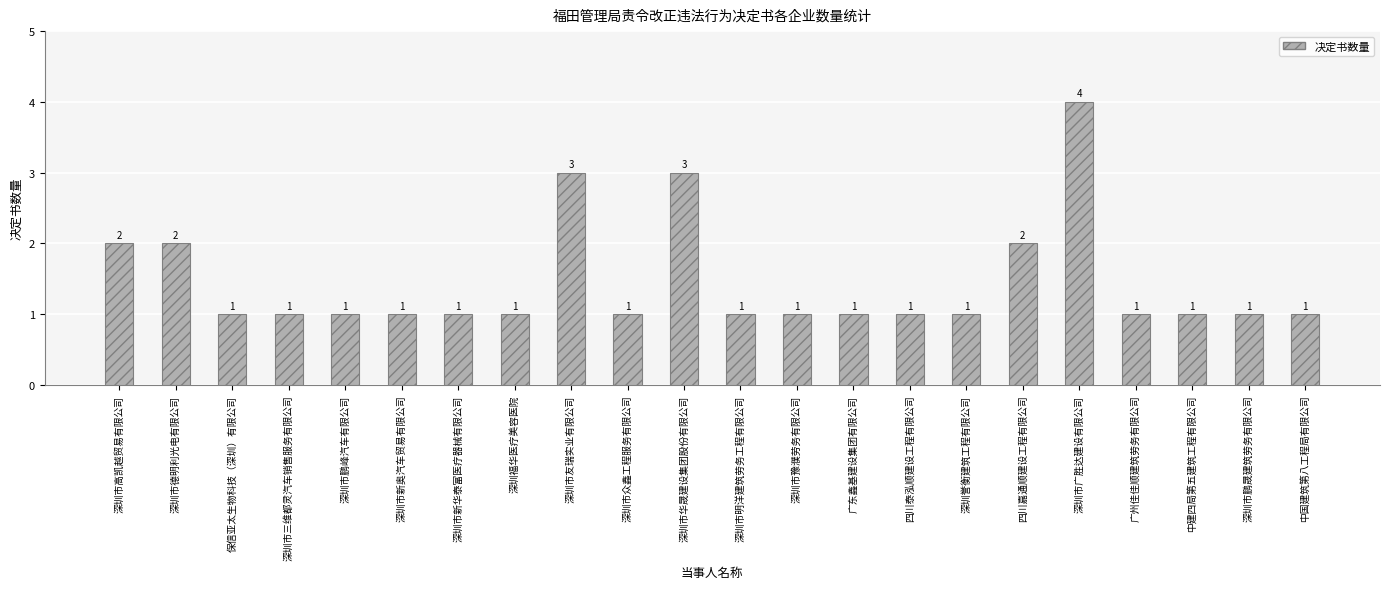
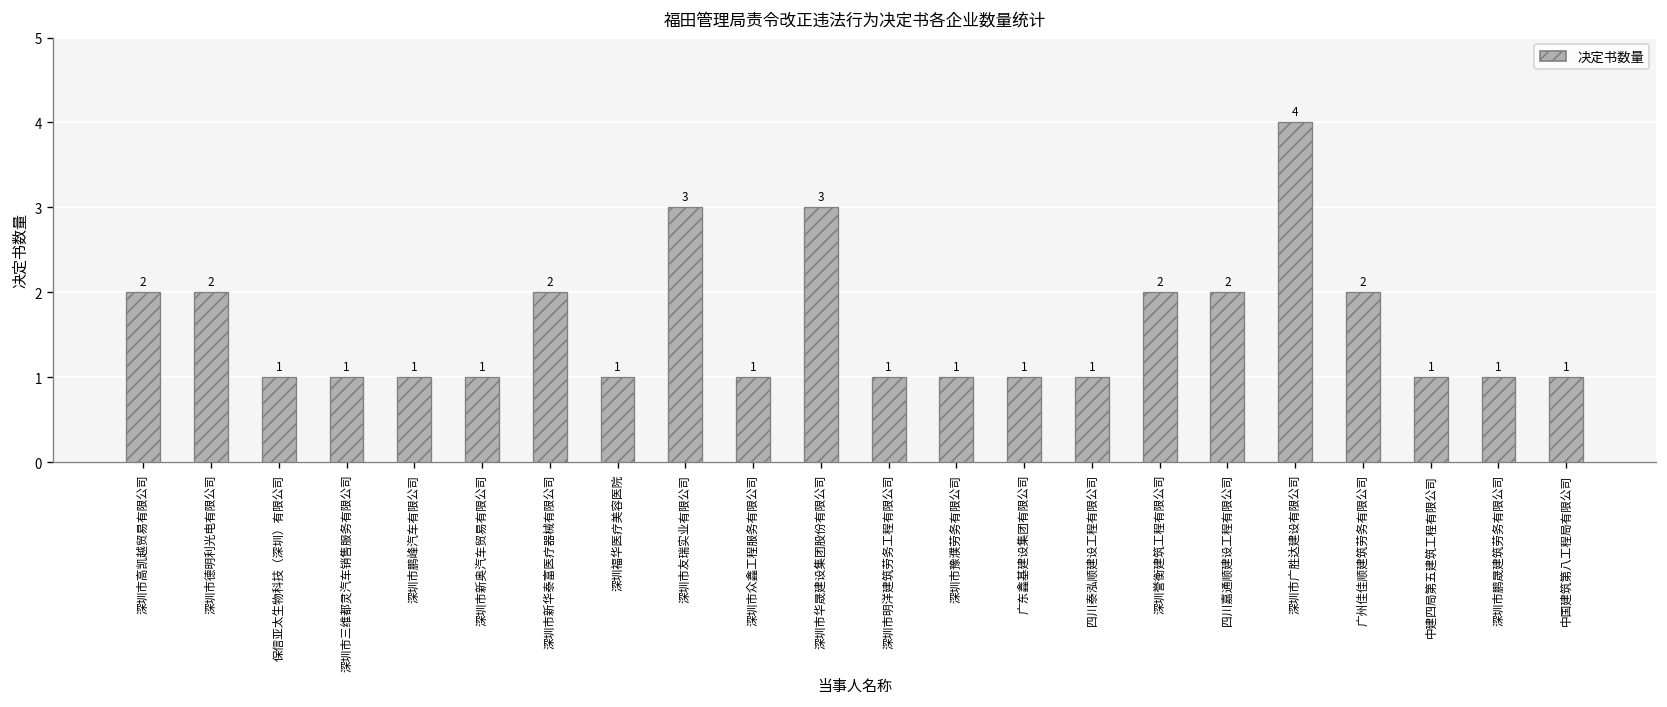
深圳市新华泰富医疗器械有限公司: 1 -> 2
深圳誉衡建筑工程有限公司: 1 -> 2
广州佳佳顺建筑劳务有限公司: 1 -> 2
